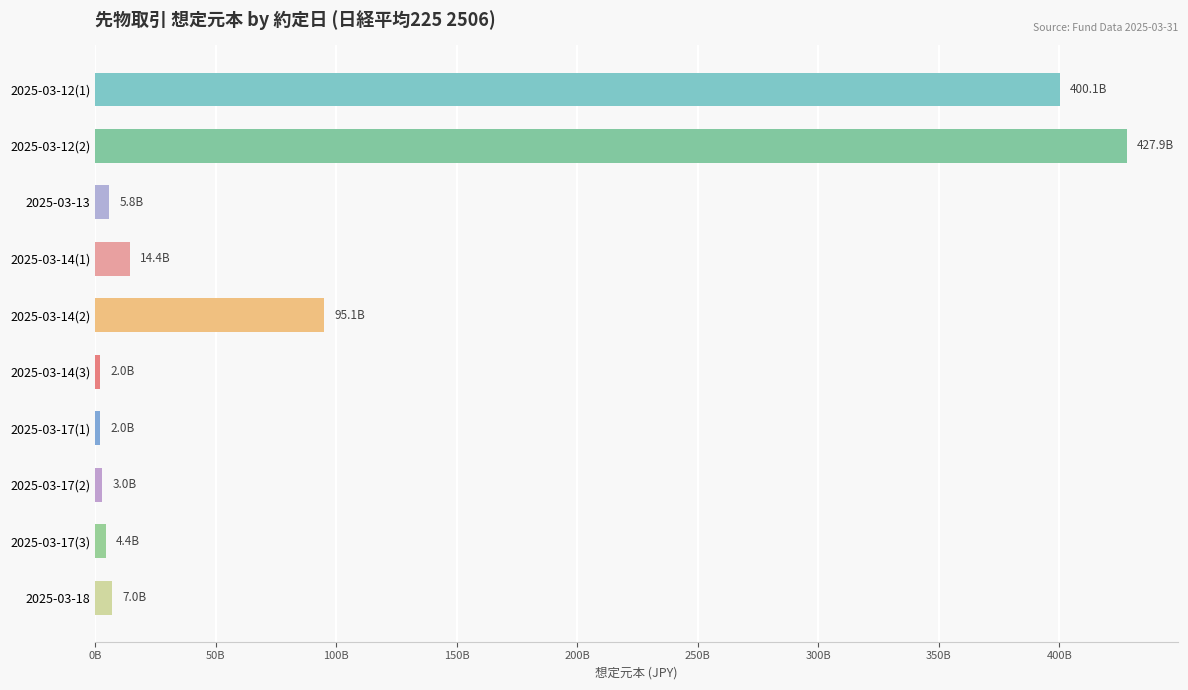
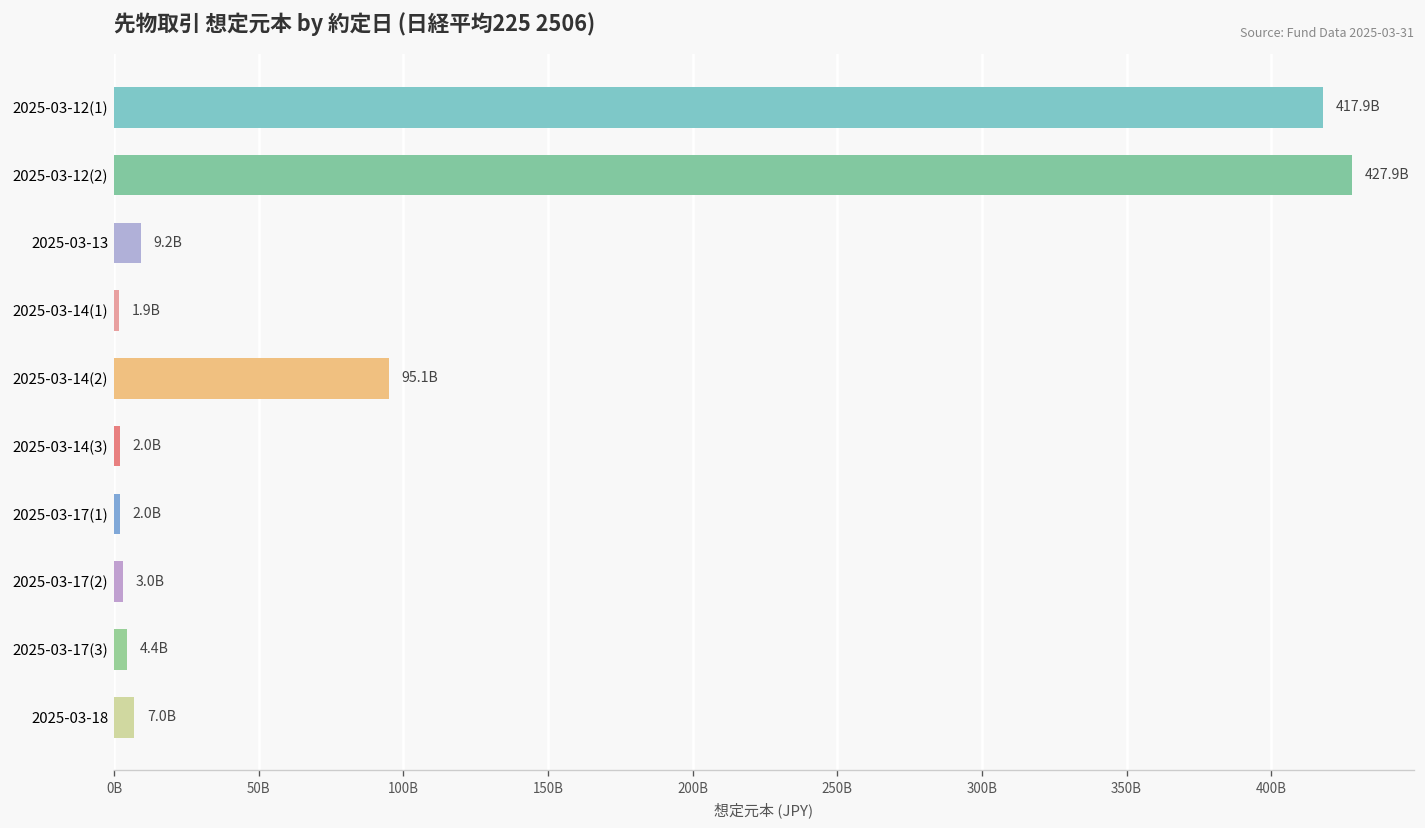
2025-03-12(1): 400.1B -> 417.9B
2025-03-13: 5.8B -> 9.2B
2025-03-14(1): 14.4B -> 1.9B
